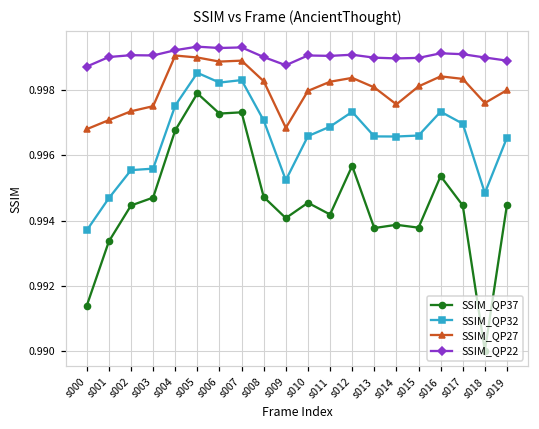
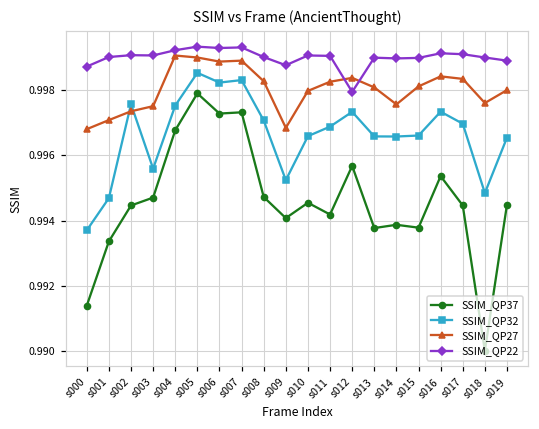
SSIM_QP32, s002: 0.9955 -> 0.9976
SSIM_QP22, s012: 0.9991 -> 0.9979
